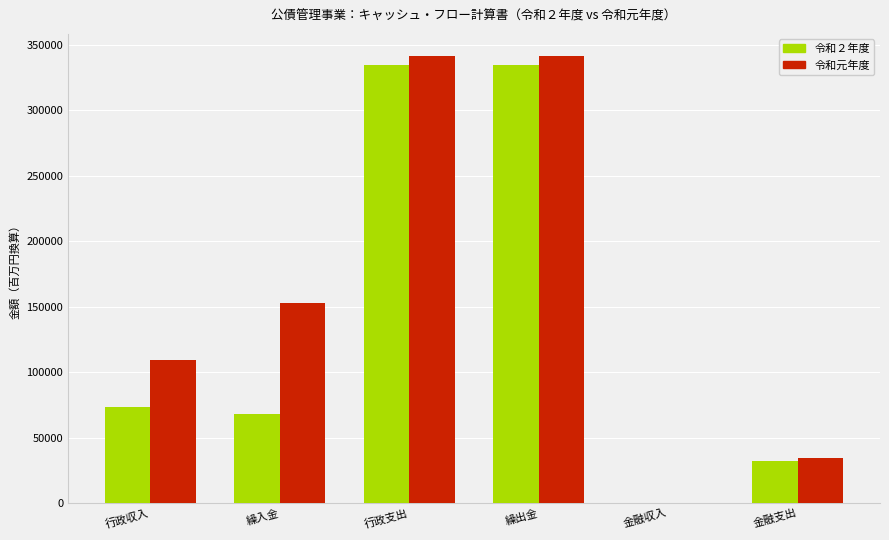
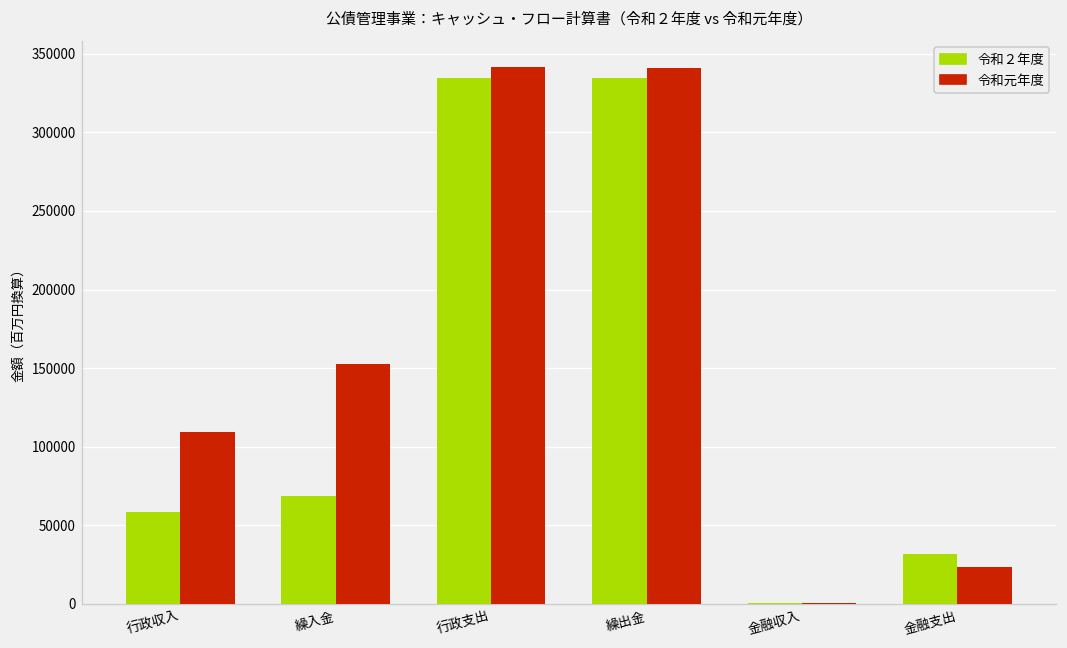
令和２年度, 行政収入: 74000 -> 59000
令和元年度, 金融支出: 35000 -> 23000
